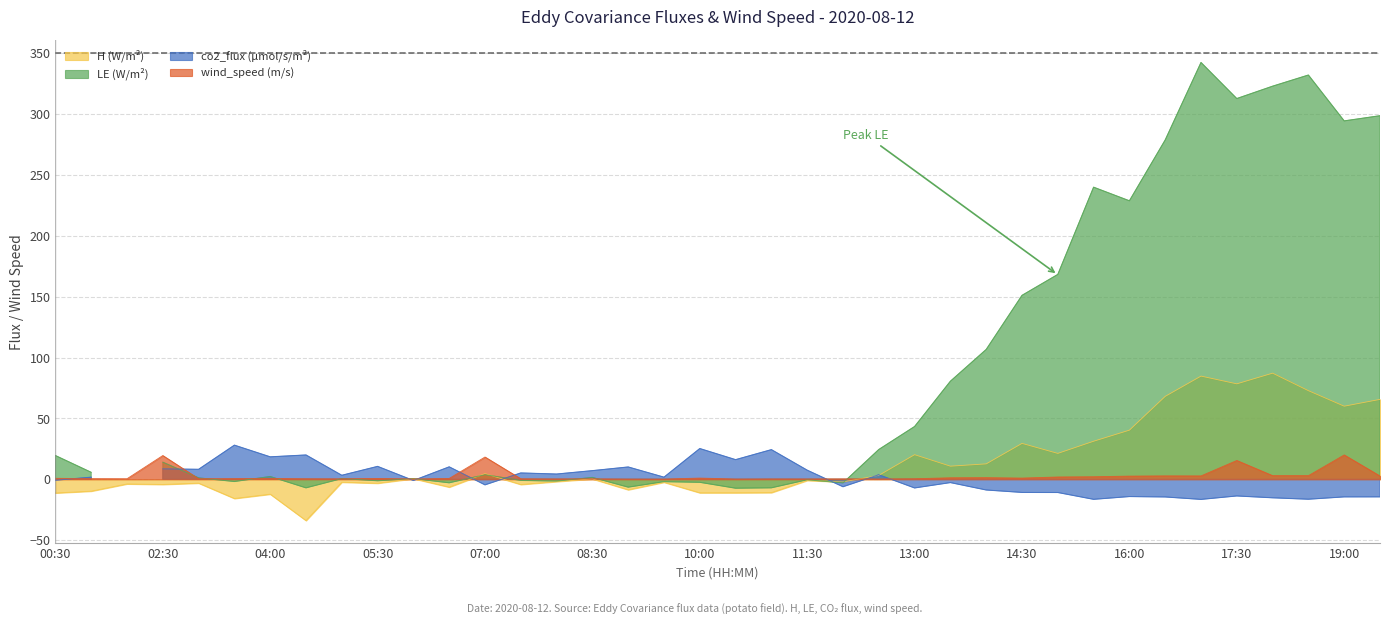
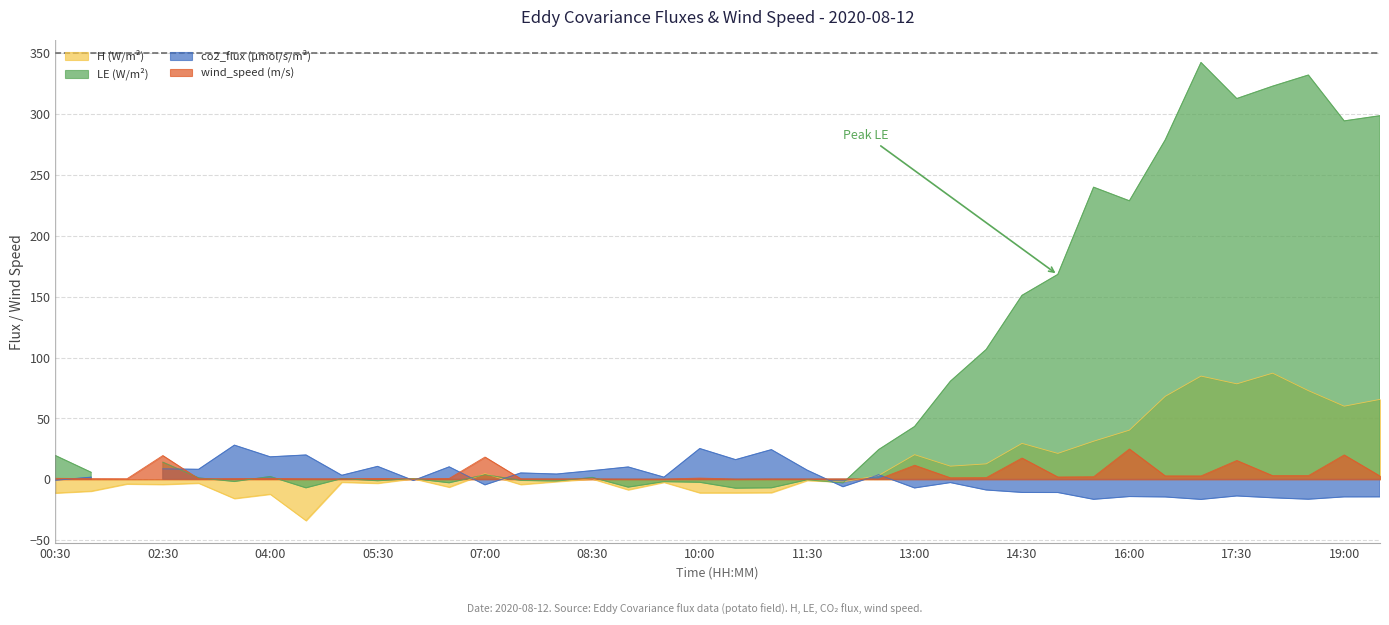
wind_speed (m/s), 13:00: 0 -> 12
wind_speed (m/s), 14:30: 1 -> 17
wind_speed (m/s), 16:00: 3 -> 25
